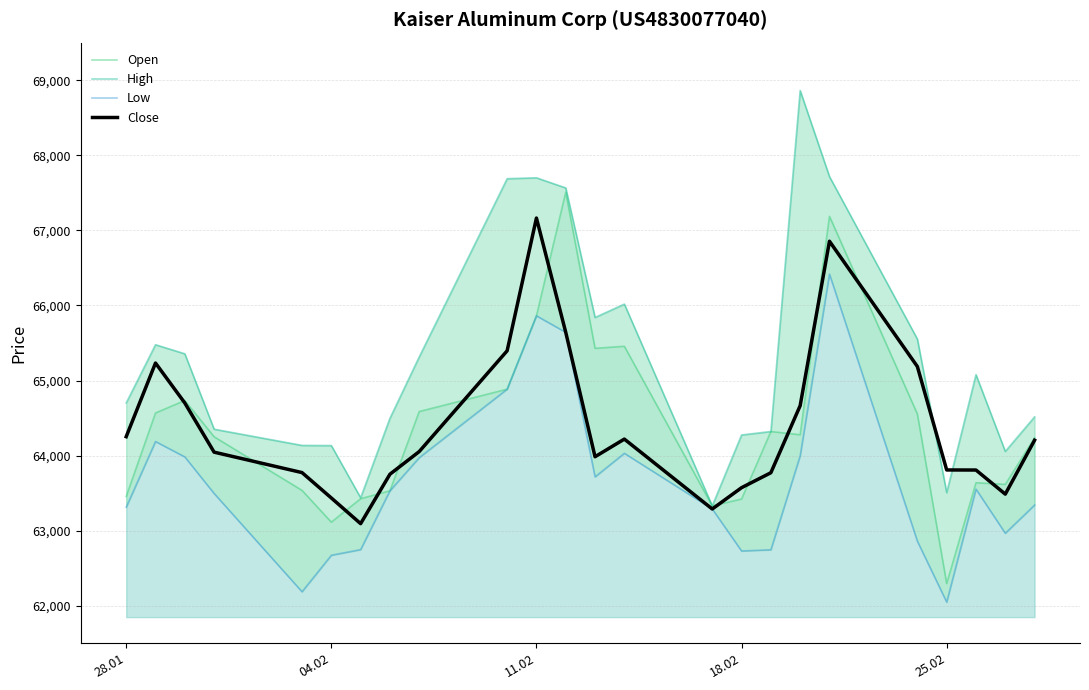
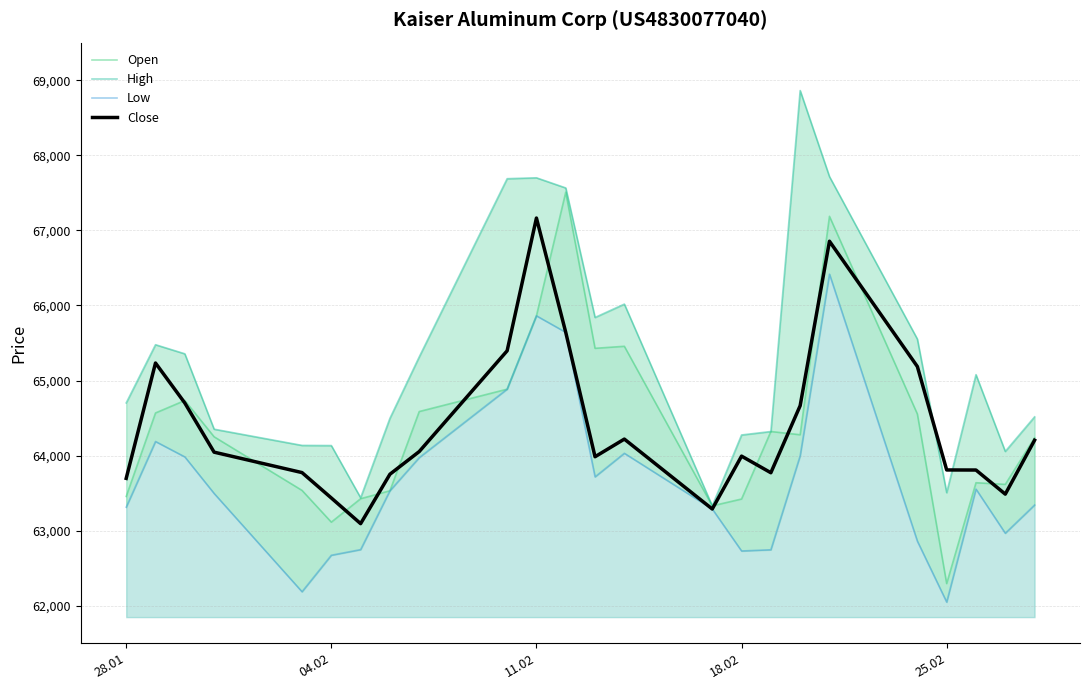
Close, 28.01: 64,300 -> 63,700
Close, 18.02: 63,600 -> 64,000
